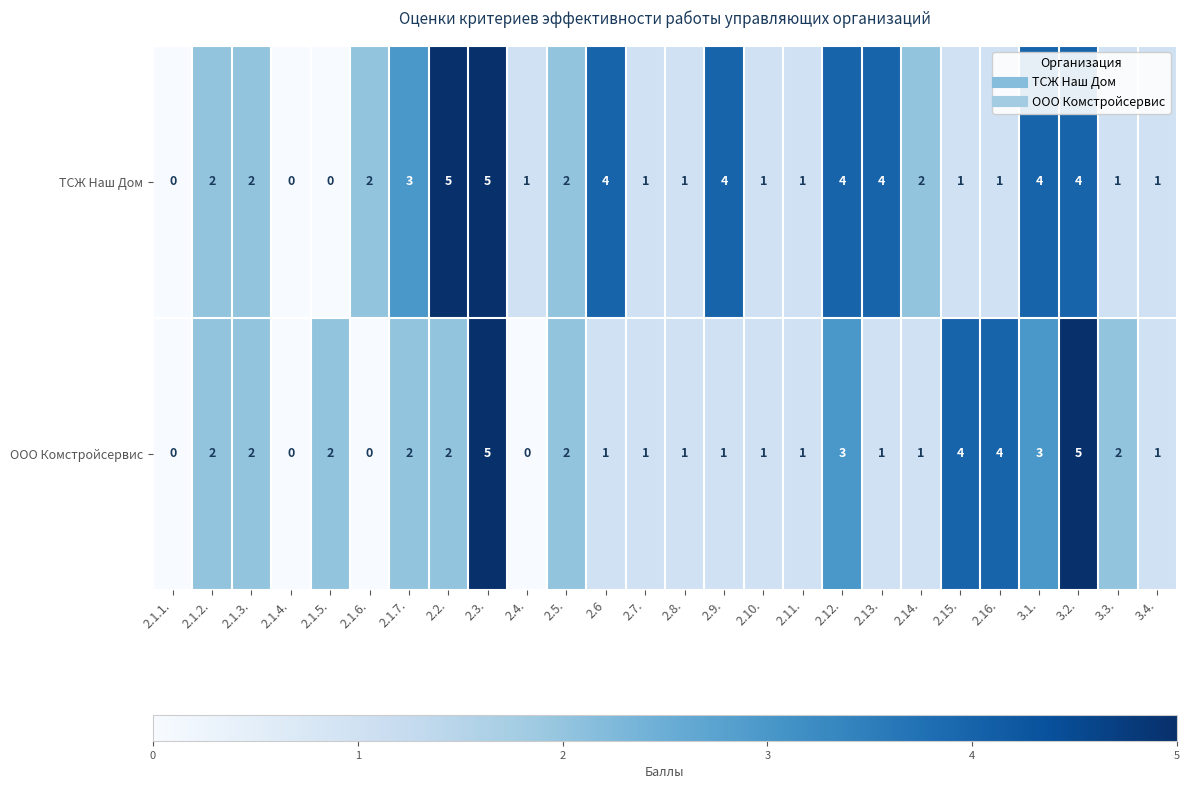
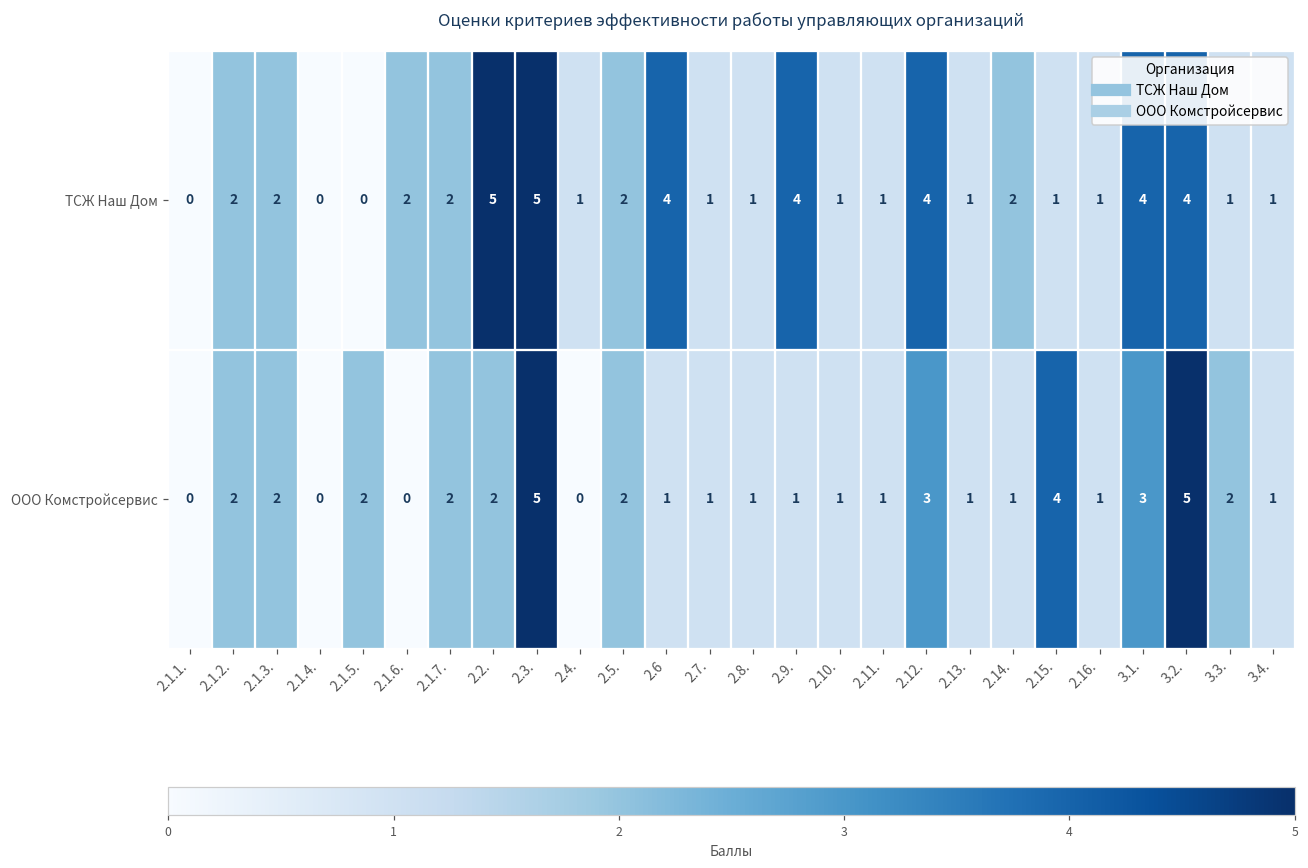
ТСЖ Наш Дом, 2.1.7.: 3 -> 2
ТСЖ Наш Дом, 2.13.: 4 -> 1
ООО Комстройсервис, 2.16.: 4 -> 1
